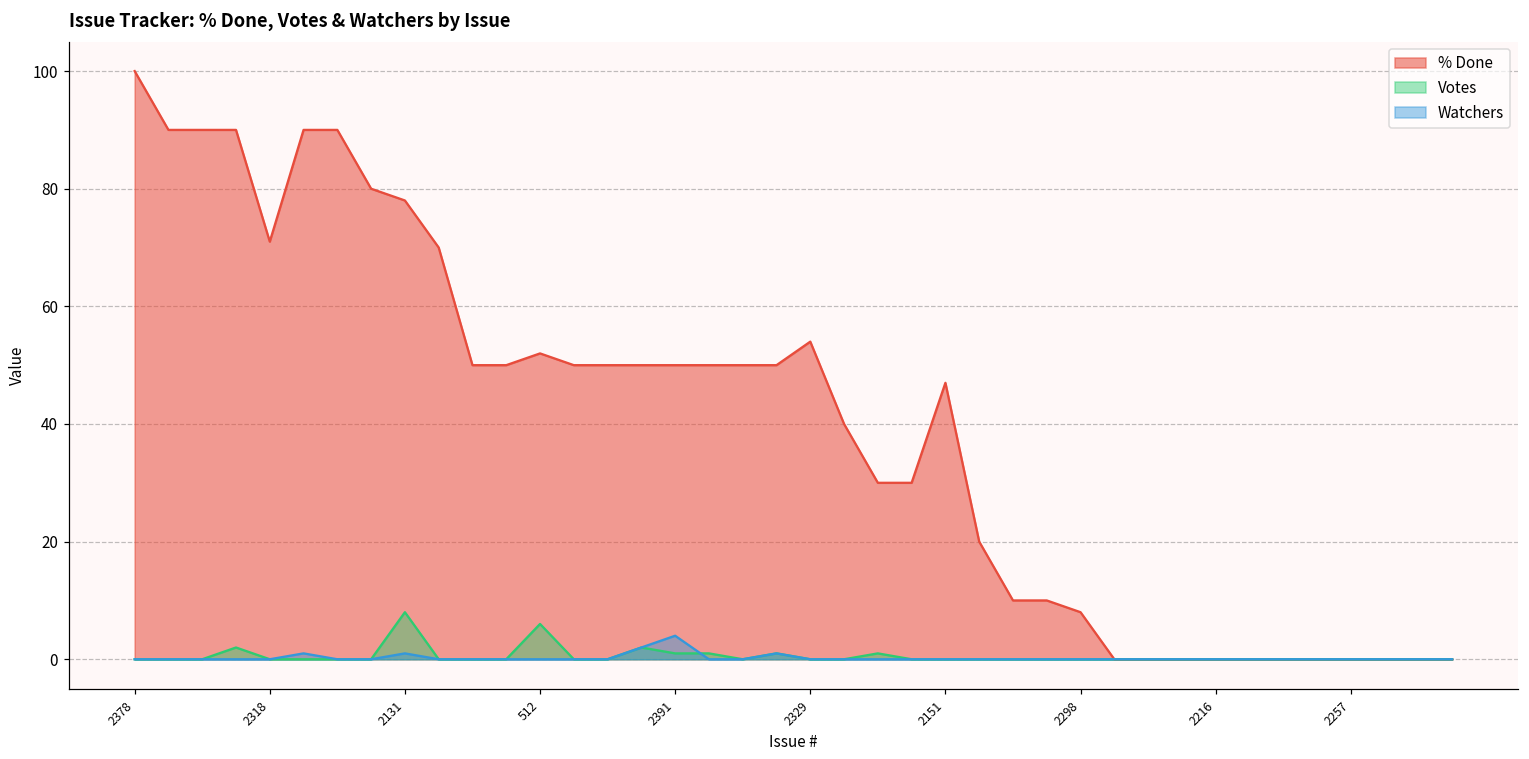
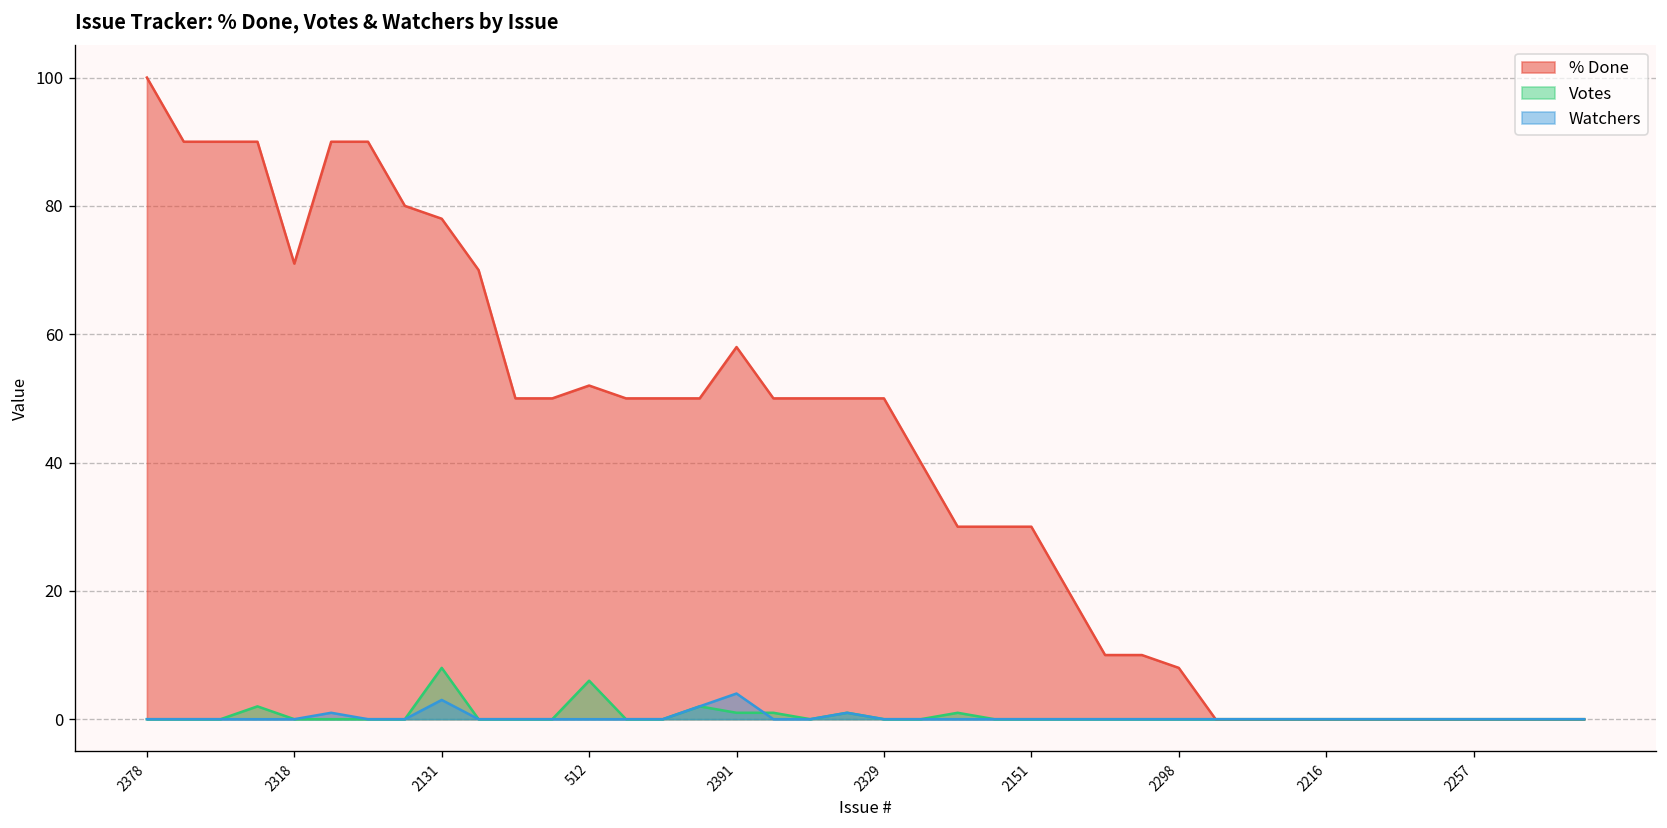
Watchers, 2131: 1 -> 3
% Done, 2391: 50 -> 58
% Done, 2329: 54 -> 50
% Done, 2151: 47 -> 30
